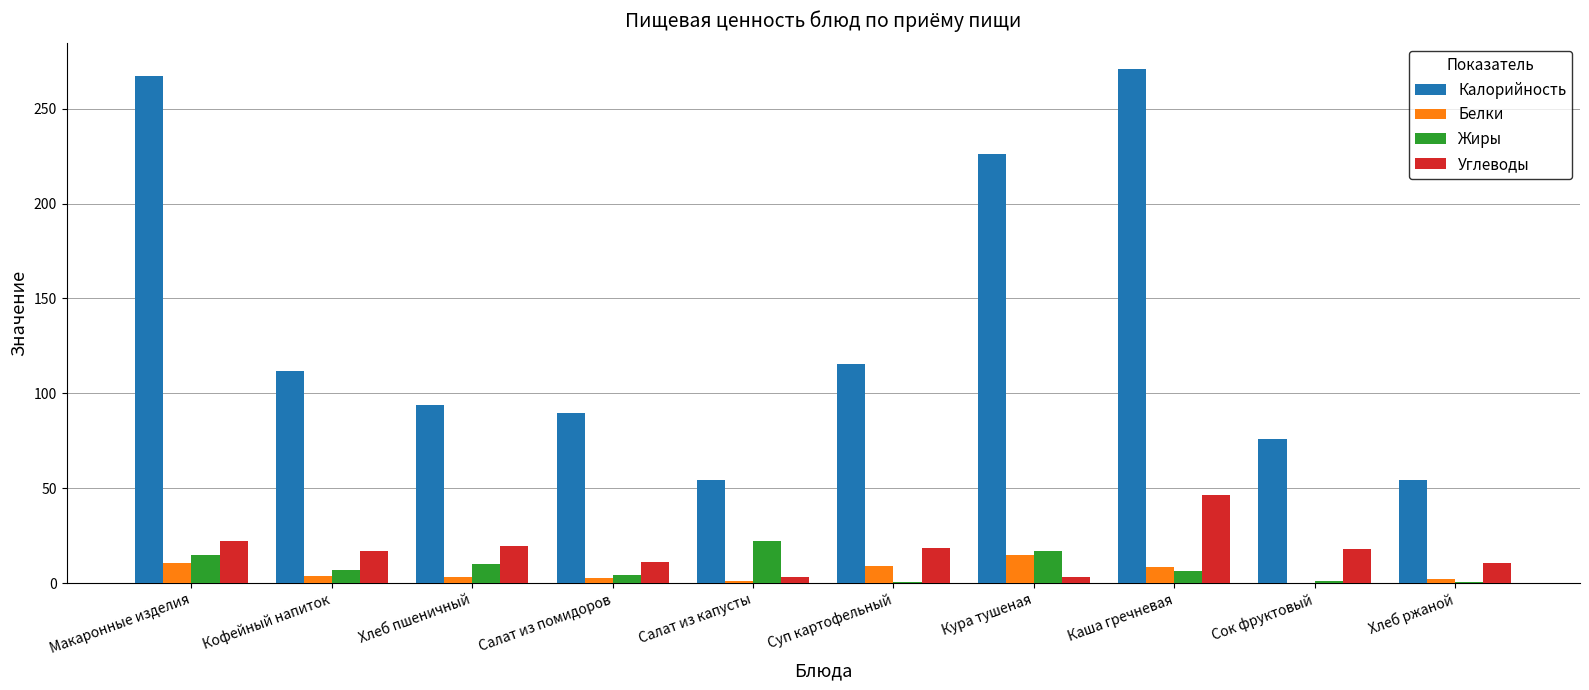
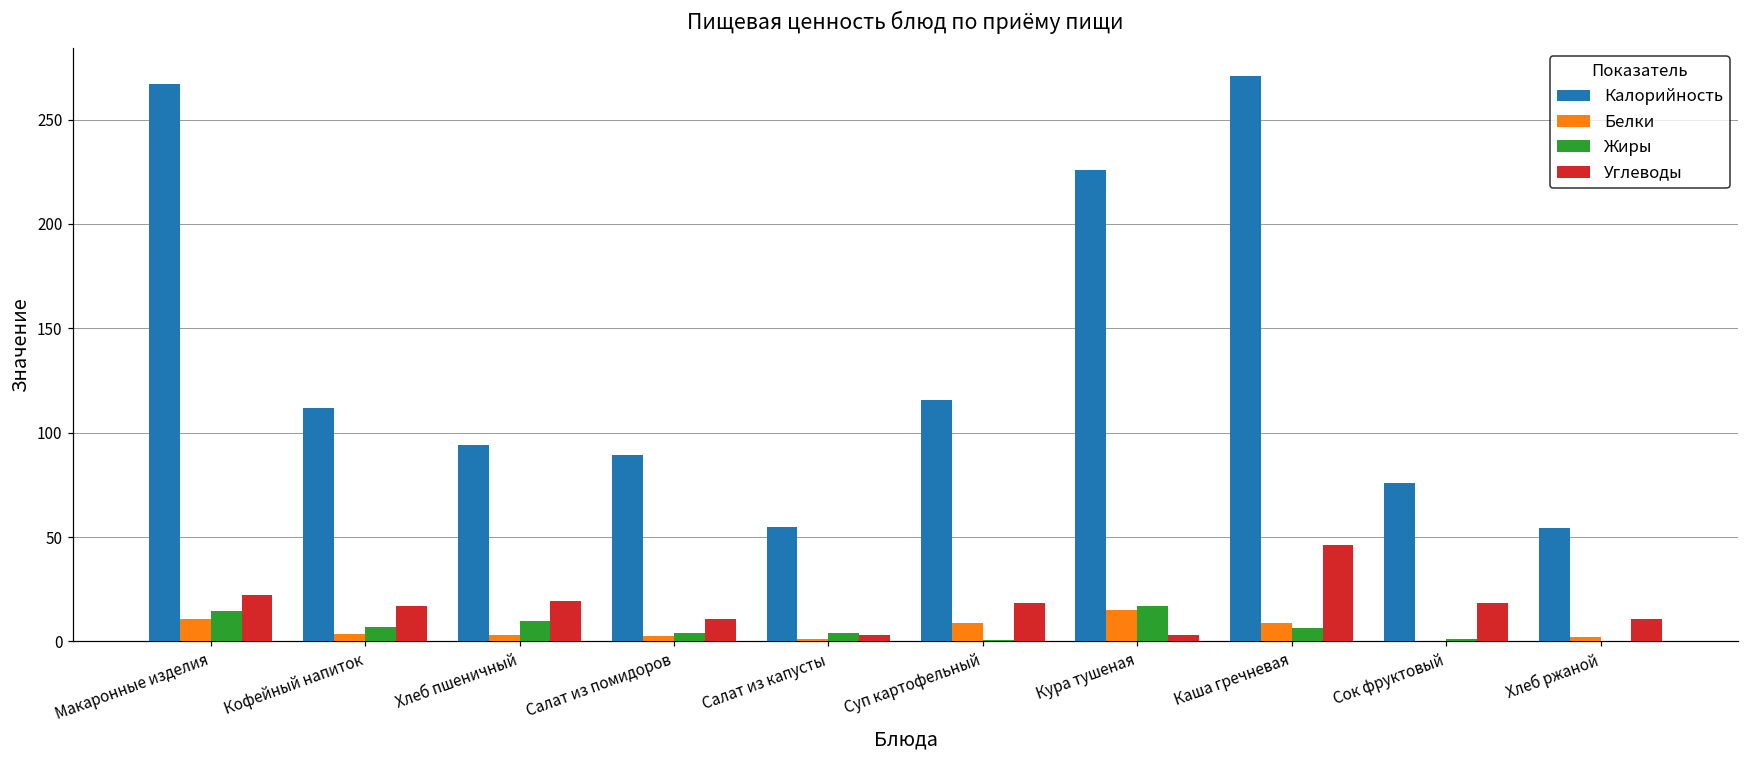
Жиры, Салат из капусты: 22 -> 4
